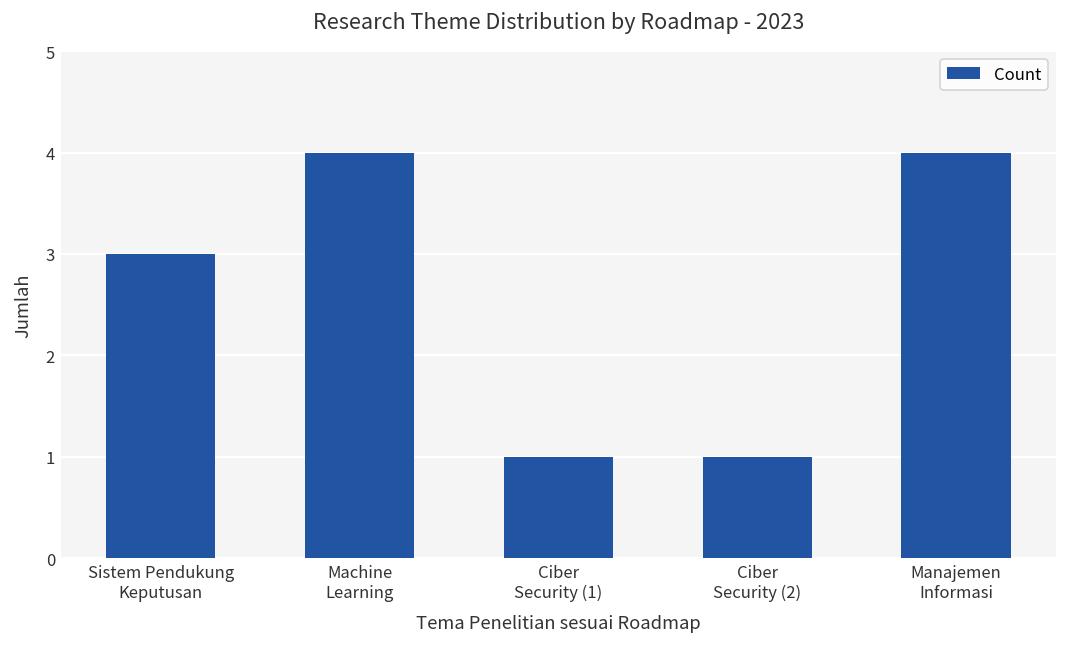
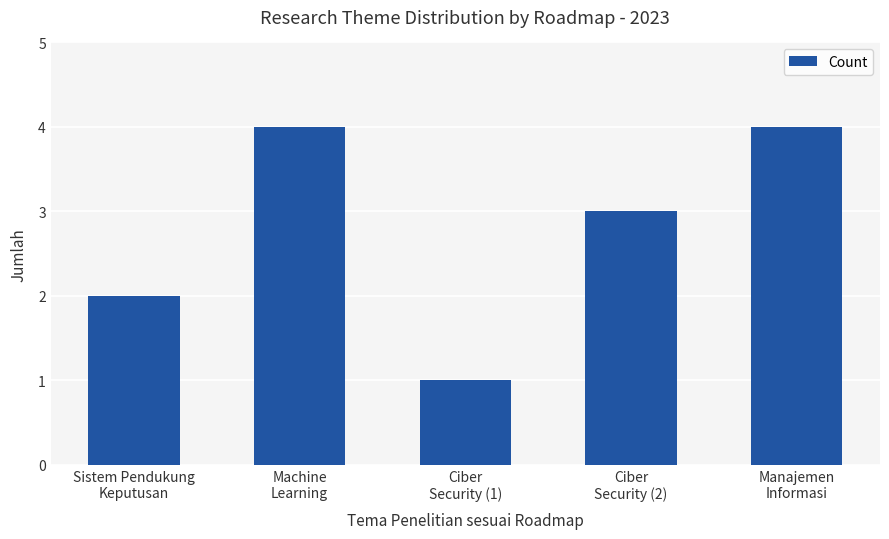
Sistem Pendukung Keputusan: 3 -> 2
Ciber Security (2): 1 -> 3
